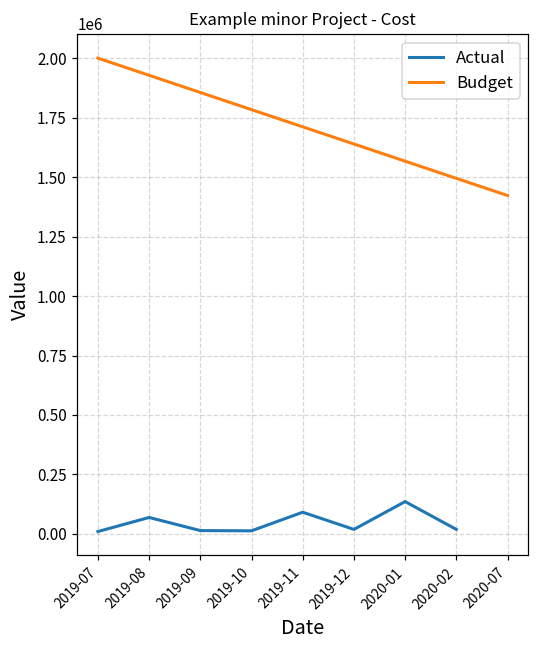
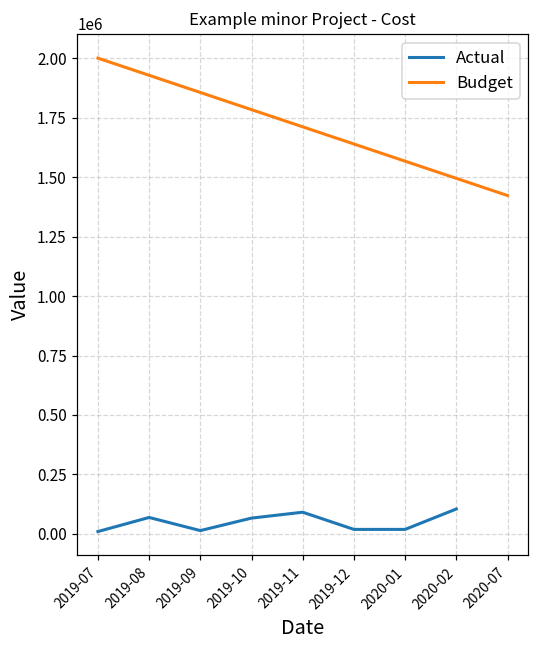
Actual, 2019-10: 10000 -> 70000
Actual, 2020-01: 140000 -> 20000
Actual, 2020-02: 20000 -> 100000
